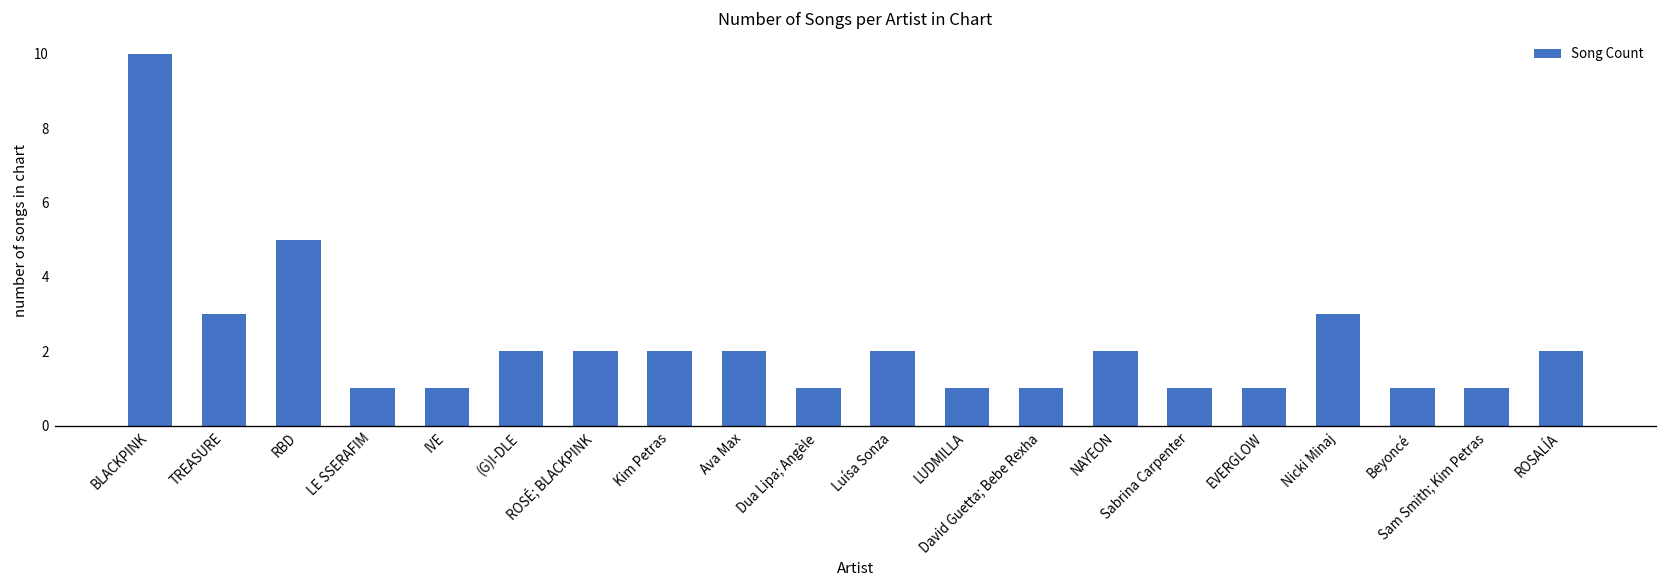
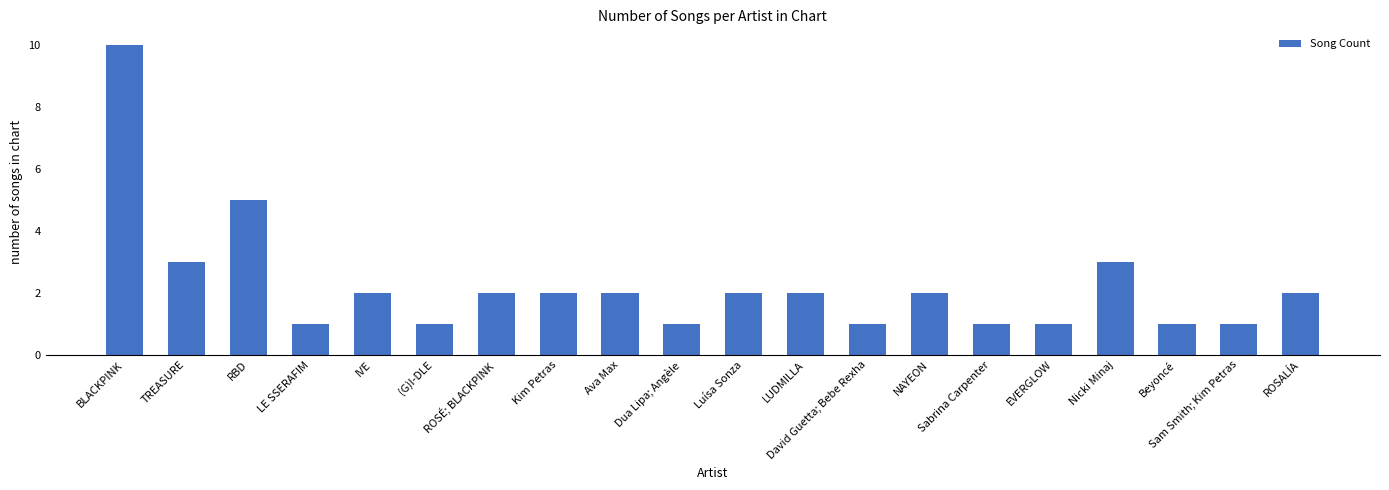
IVE: 1 -> 2
(G)I-DLE: 2 -> 1
LUDMILLA: 1 -> 2
